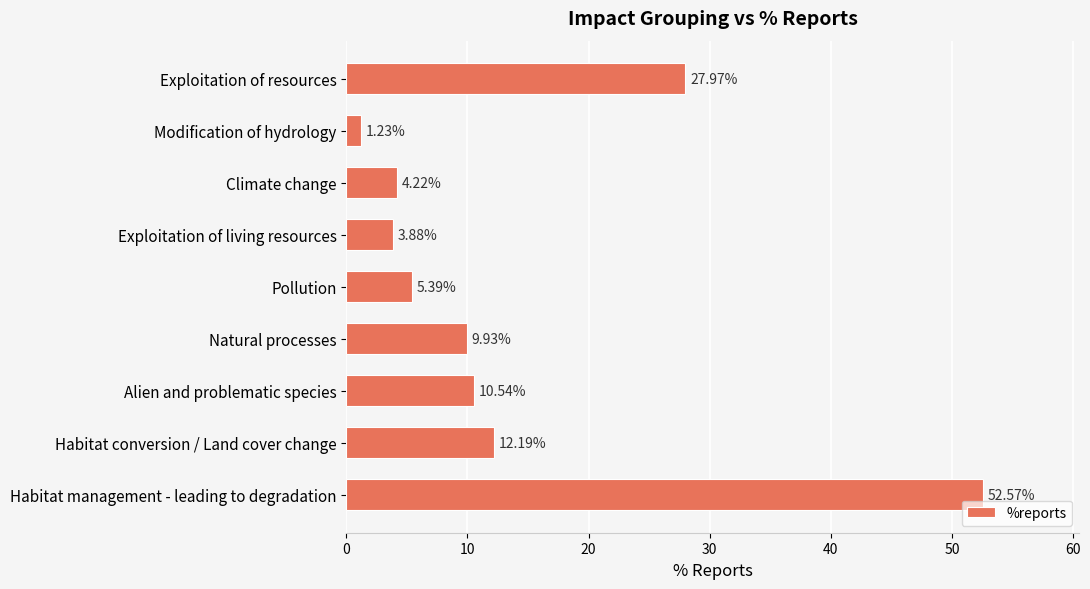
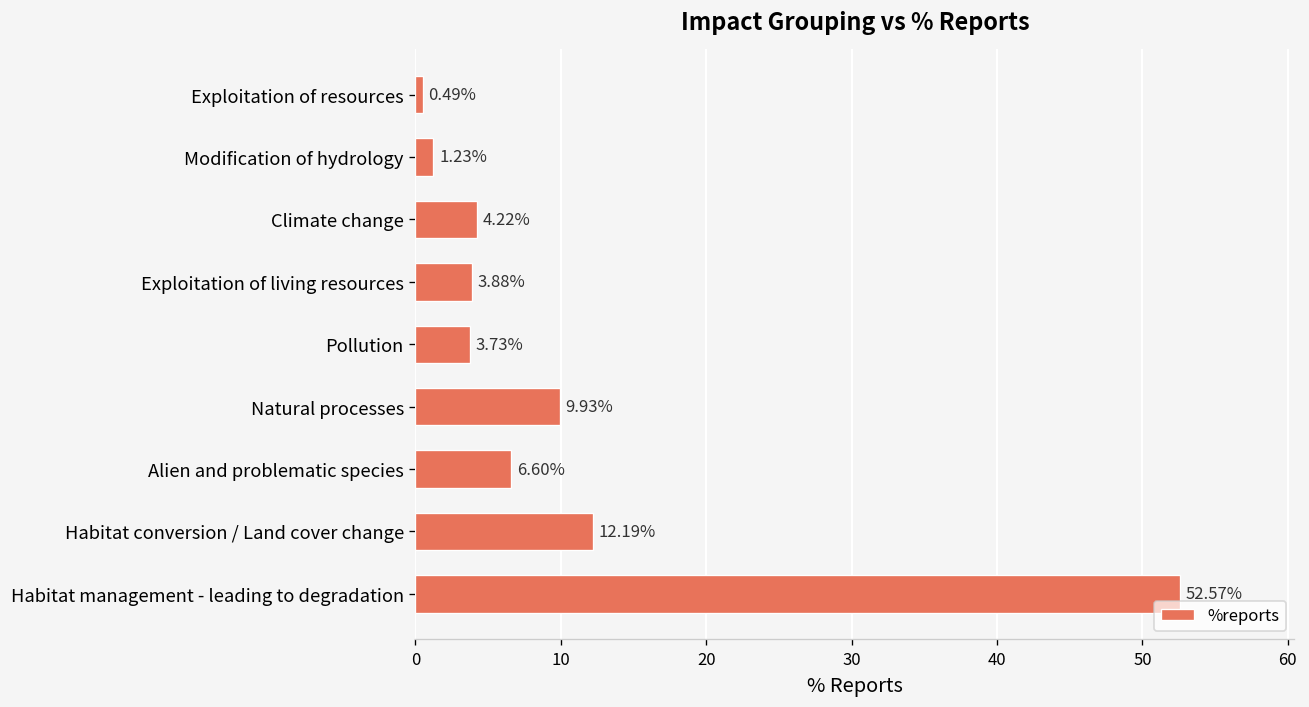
Exploitation of resources: 27.97% -> 0.49%
Pollution: 5.39% -> 3.73%
Alien and problematic species: 10.54% -> 6.60%
